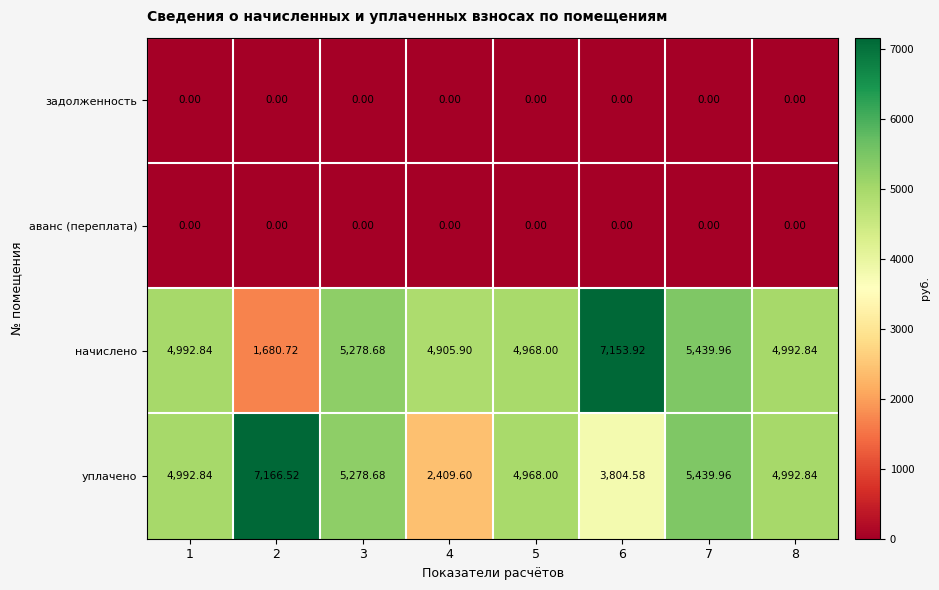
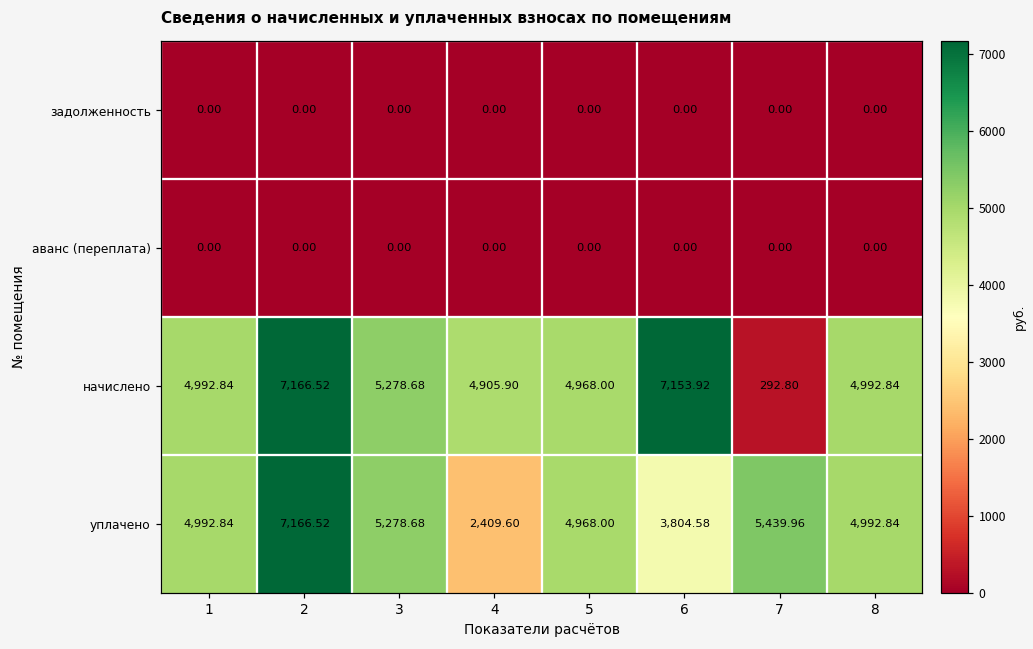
начислено, 2: 1,680.72 -> 7,166.52
начислено, 7: 5,439.96 -> 292.80
